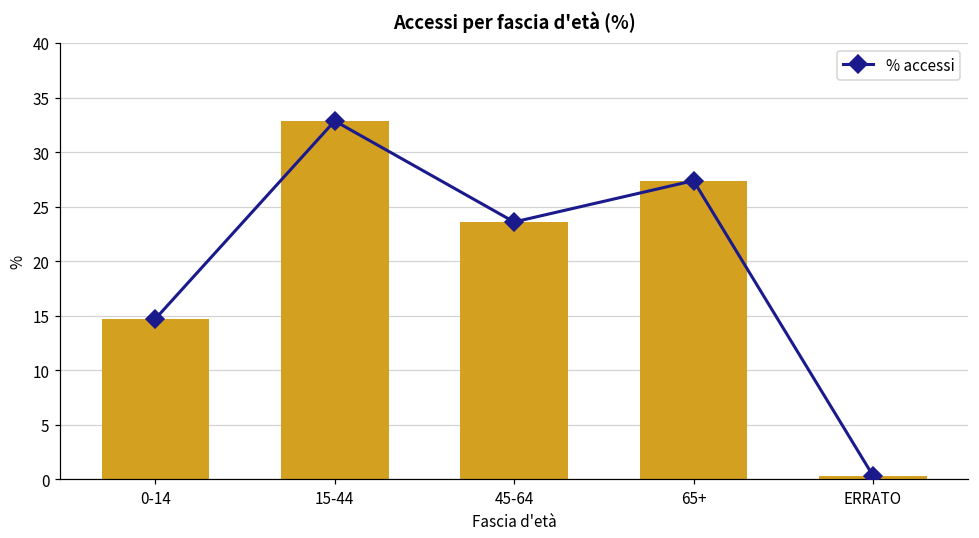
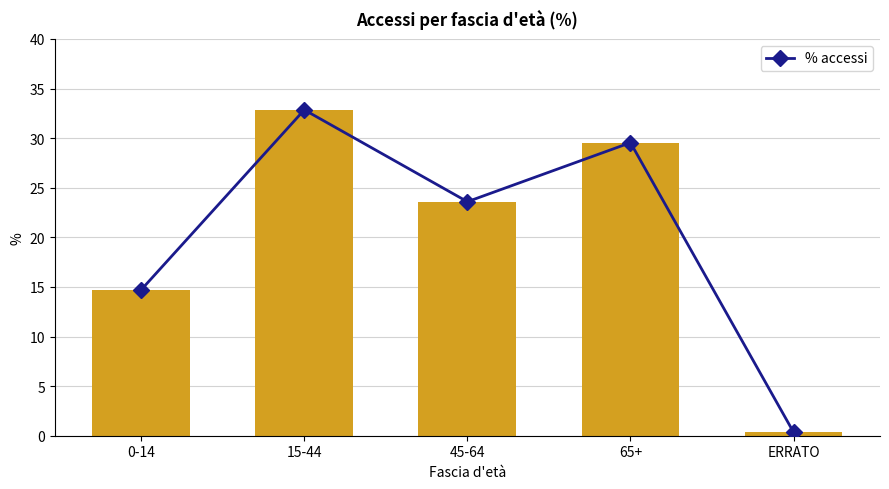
65+: 27 -> 30
